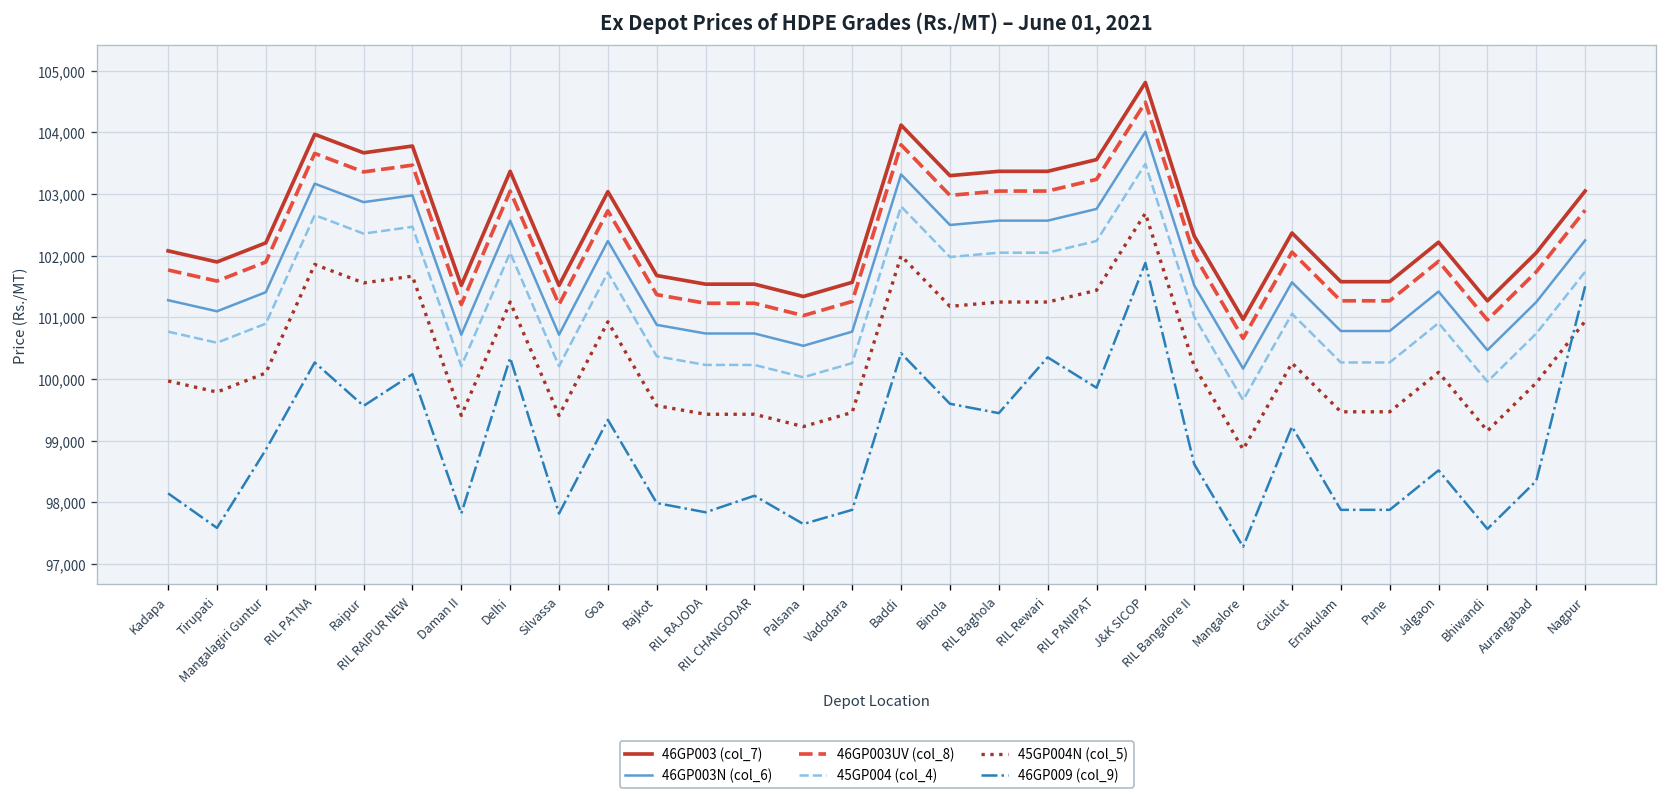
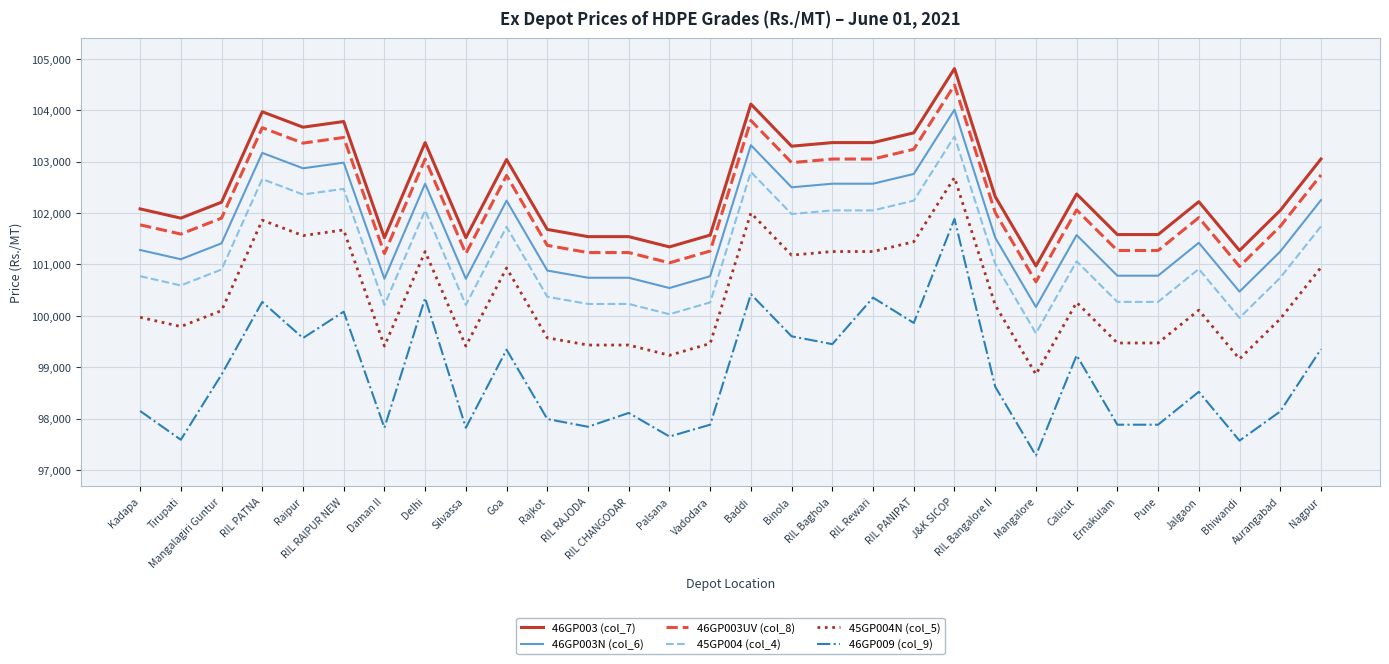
46GP009 (col_9), Aurangabad: 98,400 -> 98,100
46GP009 (col_9), Nagpur: 101,500 -> 99,400
